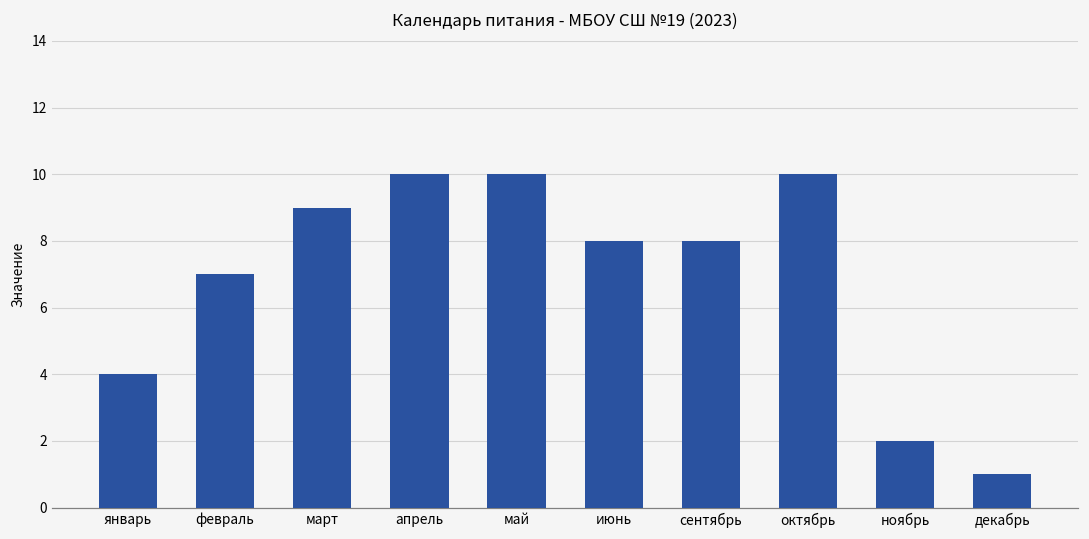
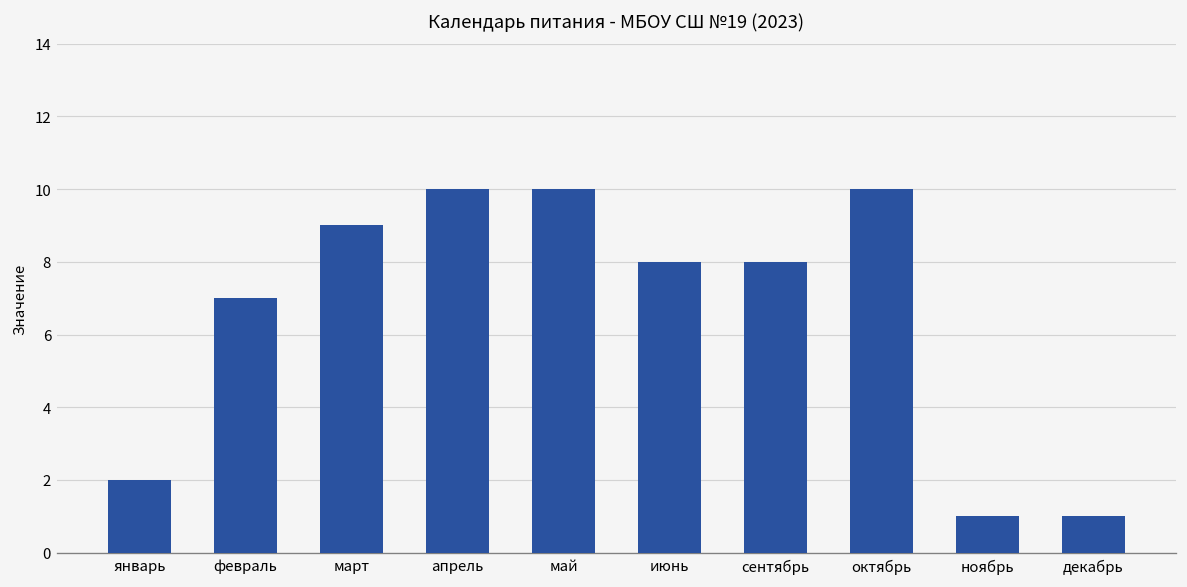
январь: 4 -> 2
ноябрь: 2 -> 1
